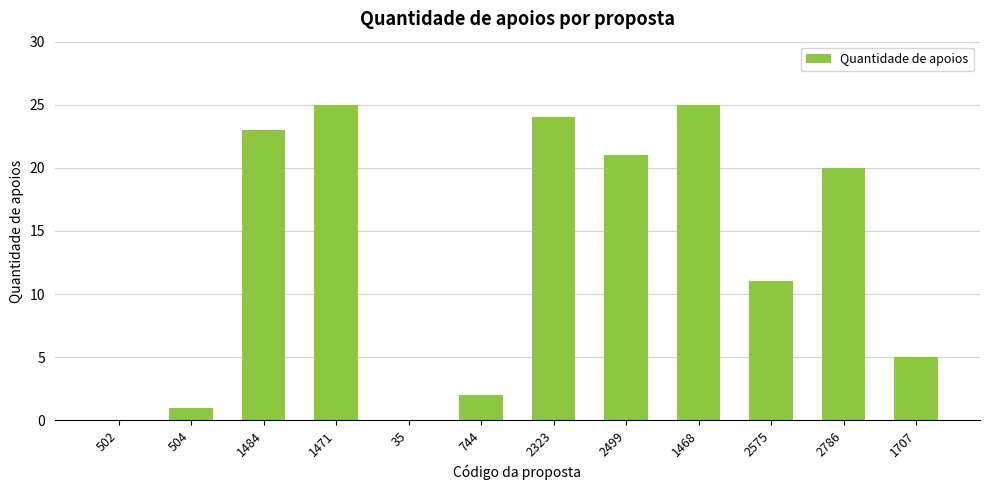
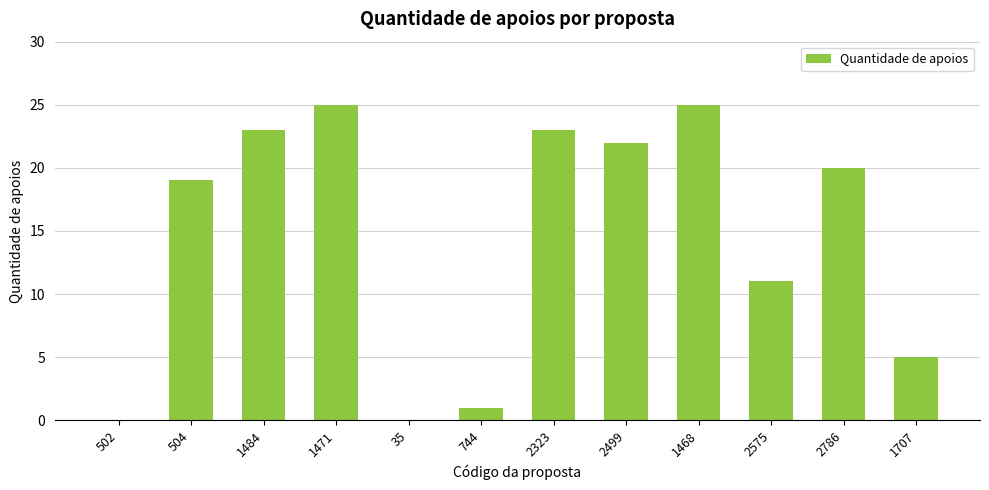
504: 1 -> 19
744: 2 -> 1
2323: 24 -> 23
2499: 21 -> 22
